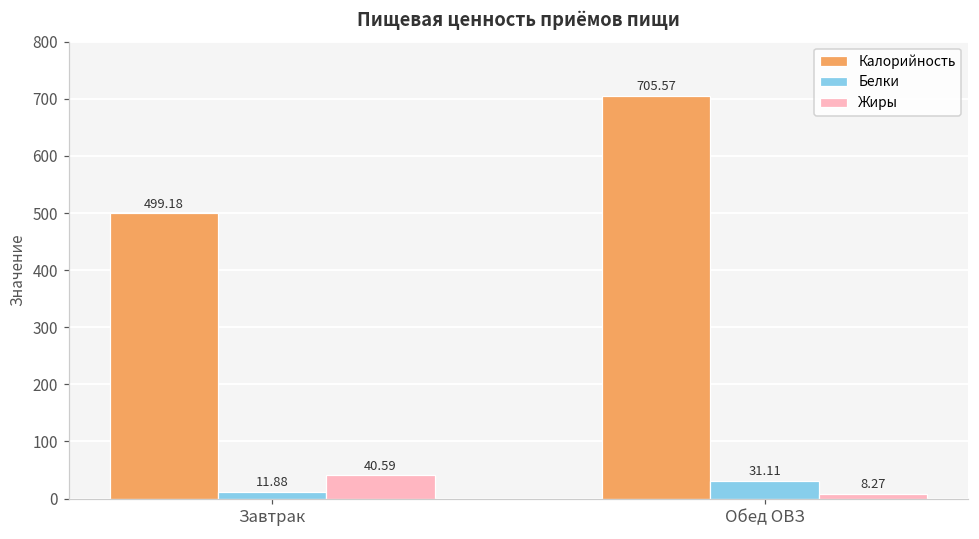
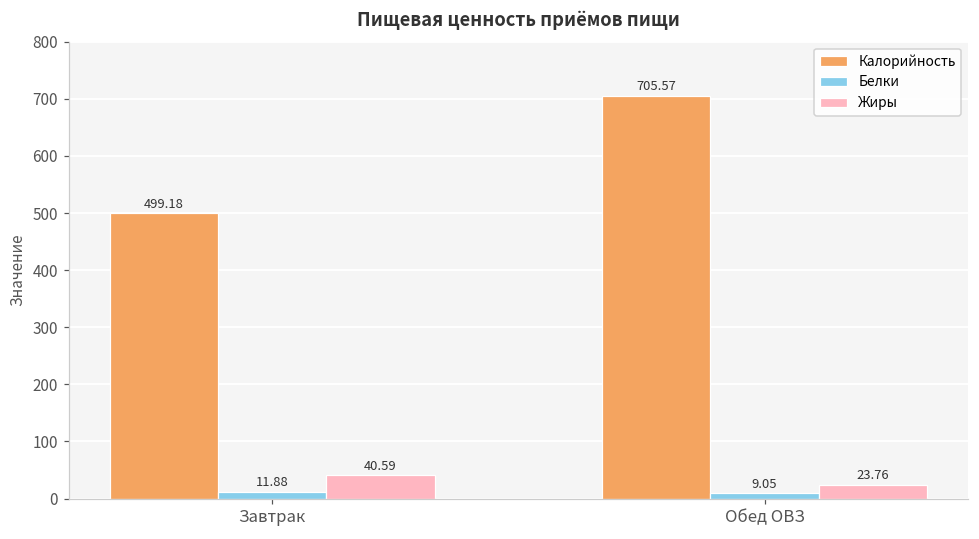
Белки, Обед ОВЗ: 31.11 -> 9.05
Жиры, Обед ОВЗ: 8.27 -> 23.76
